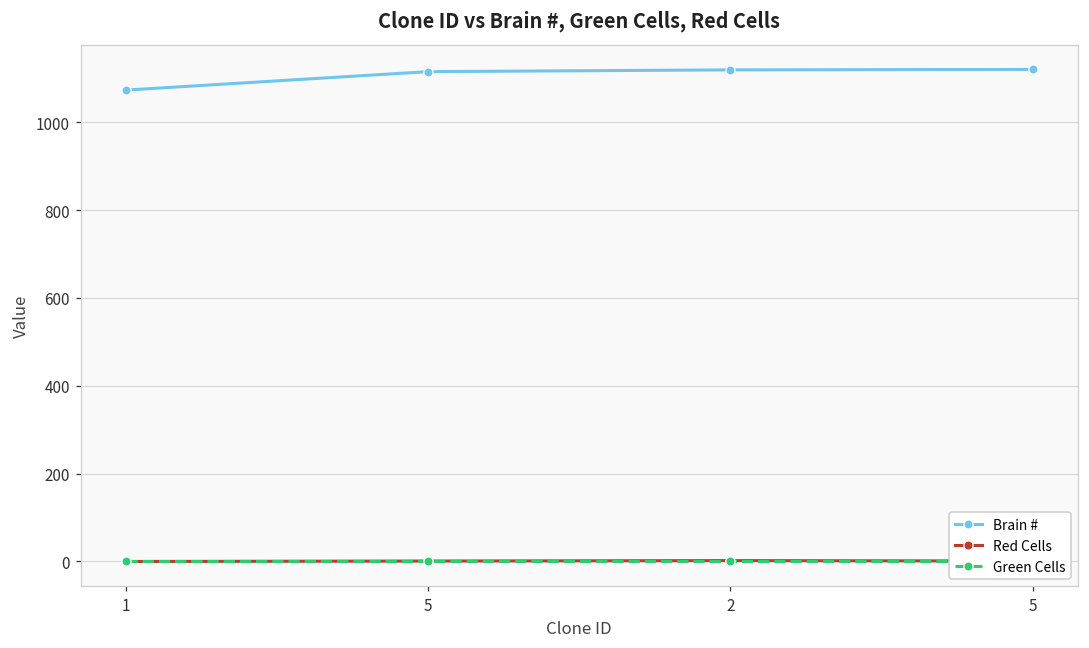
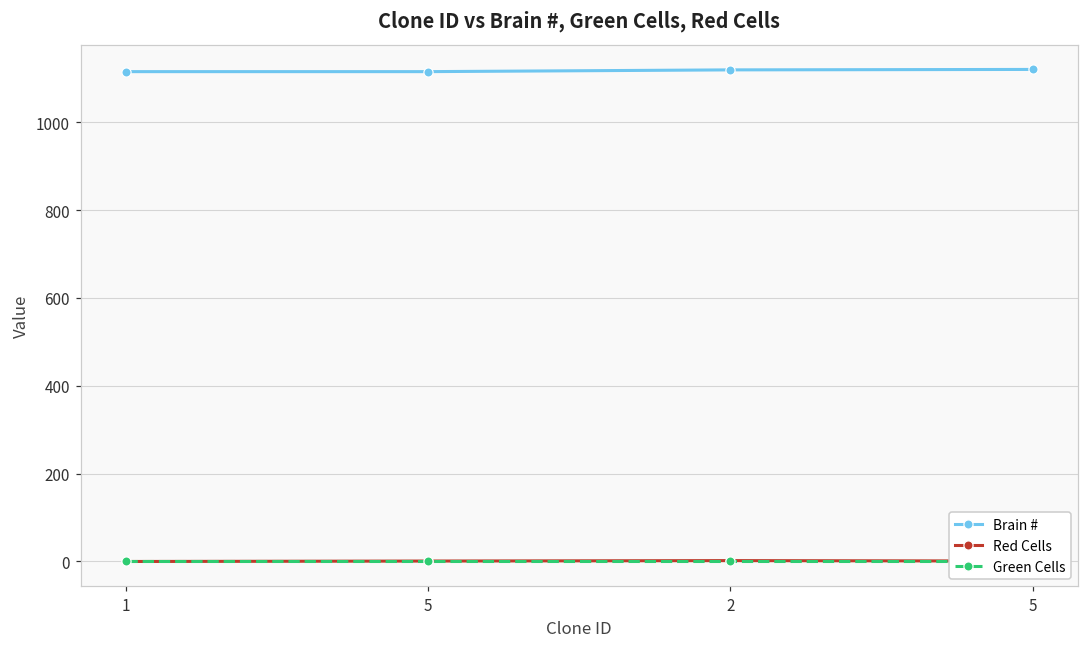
Brain #, 1: 1070 -> 1120
